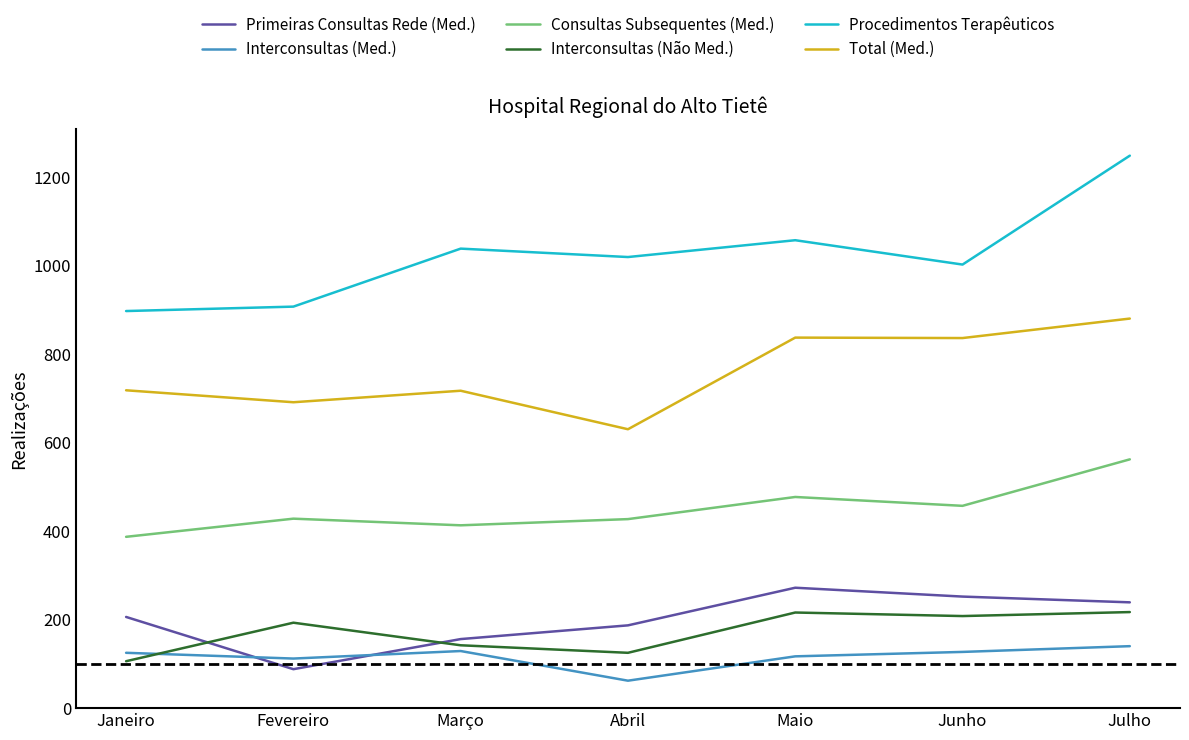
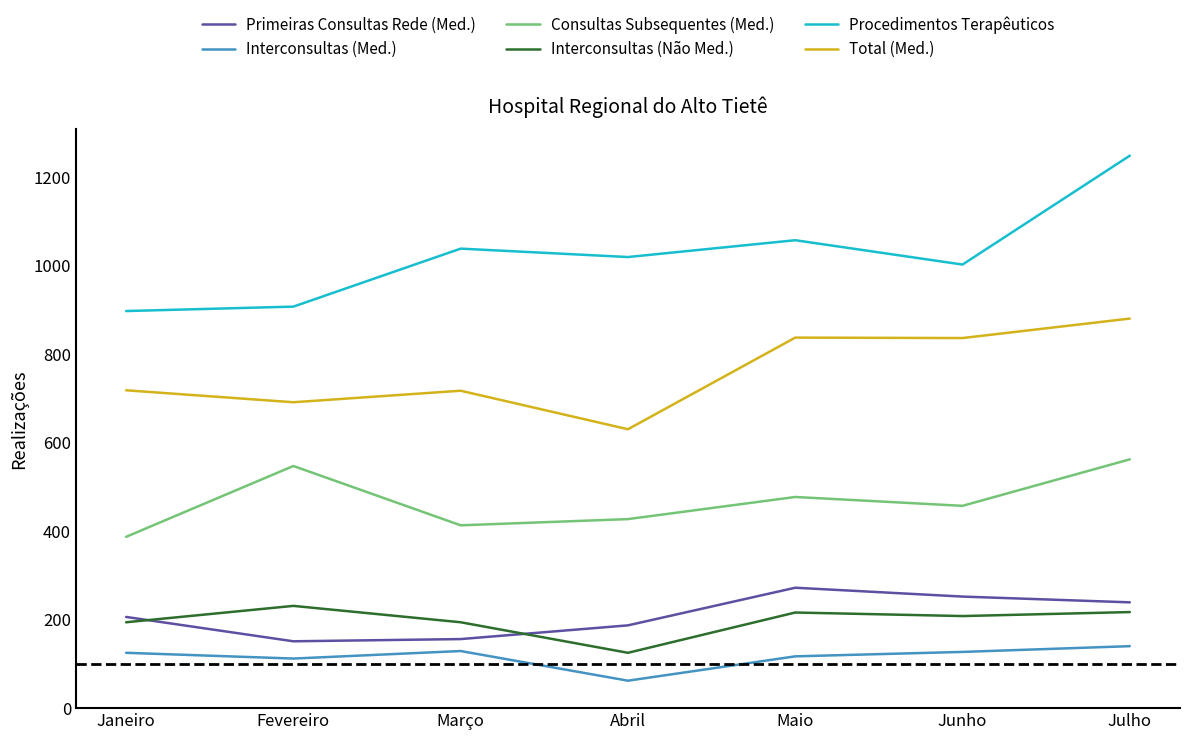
Interconsultas (Não Med.), Janeiro: 110 -> 190
Primeiras Consultas Rede (Med.), Fevereiro: 90 -> 150
Consultas Subsequentes (Med.), Fevereiro: 430 -> 550
Interconsultas (Não Med.), Fevereiro: 190 -> 230
Interconsultas (Não Med.), Março: 140 -> 190
